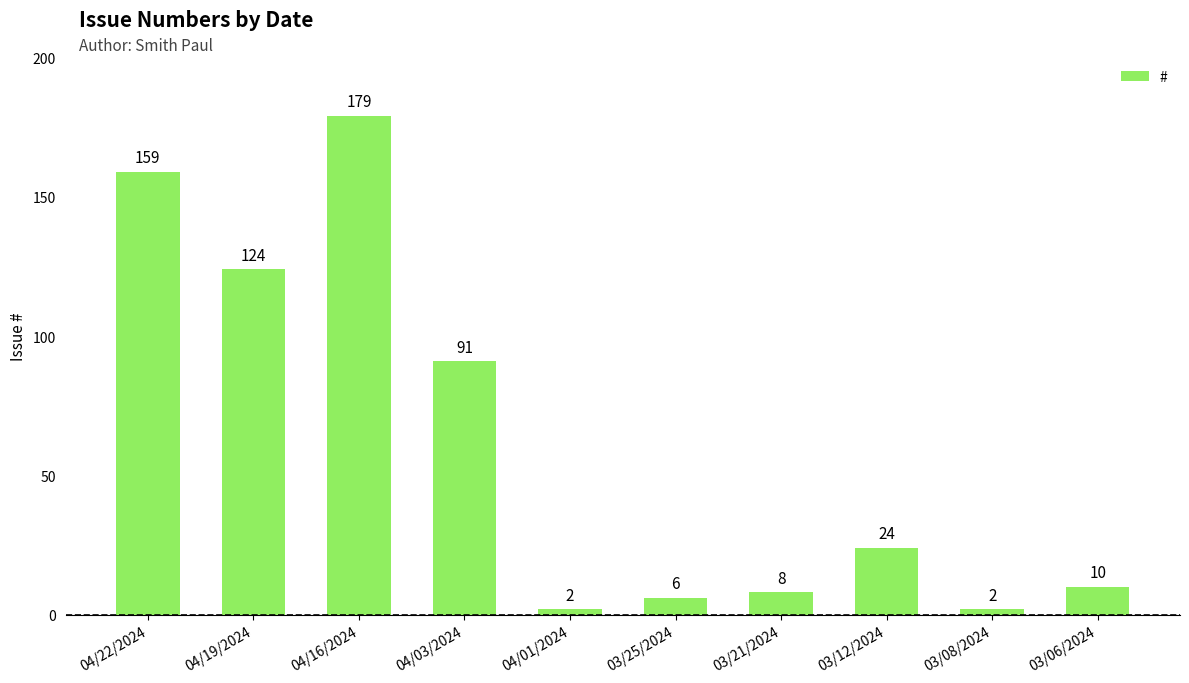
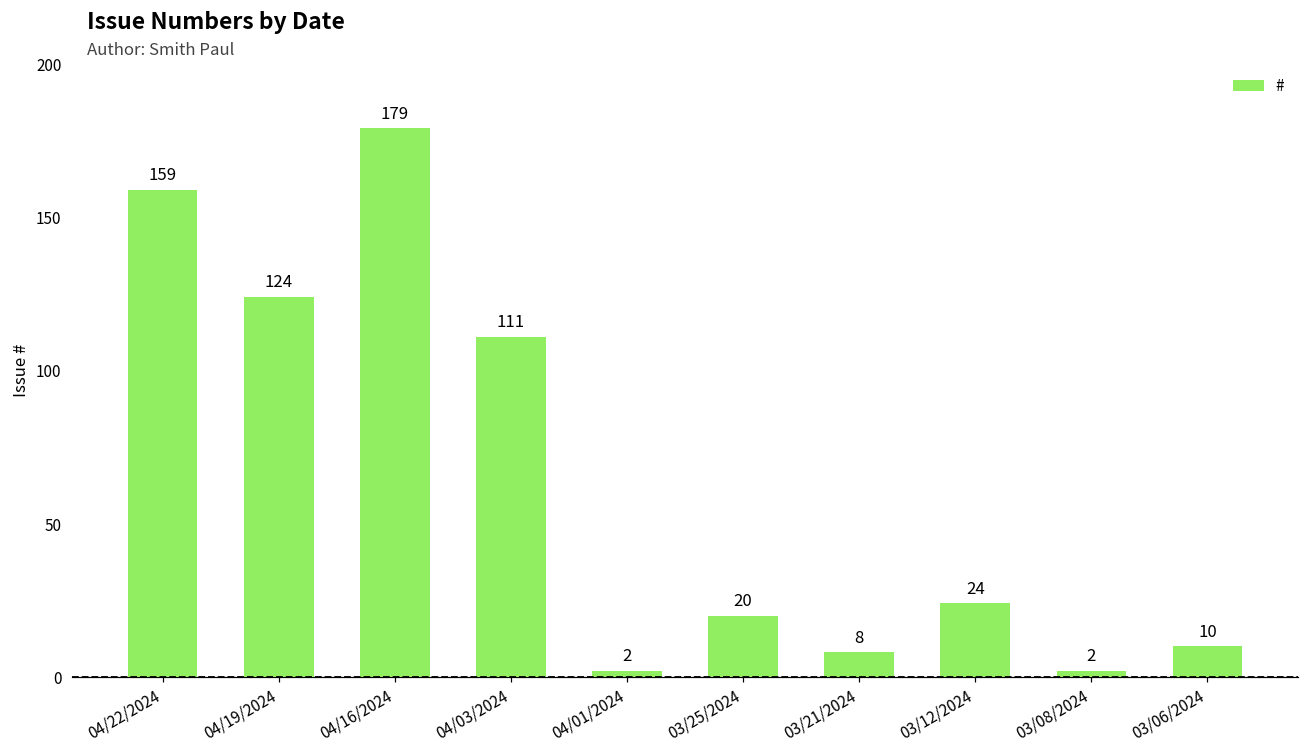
04/03/2024: 91 -> 111
03/25/2024: 6 -> 20
